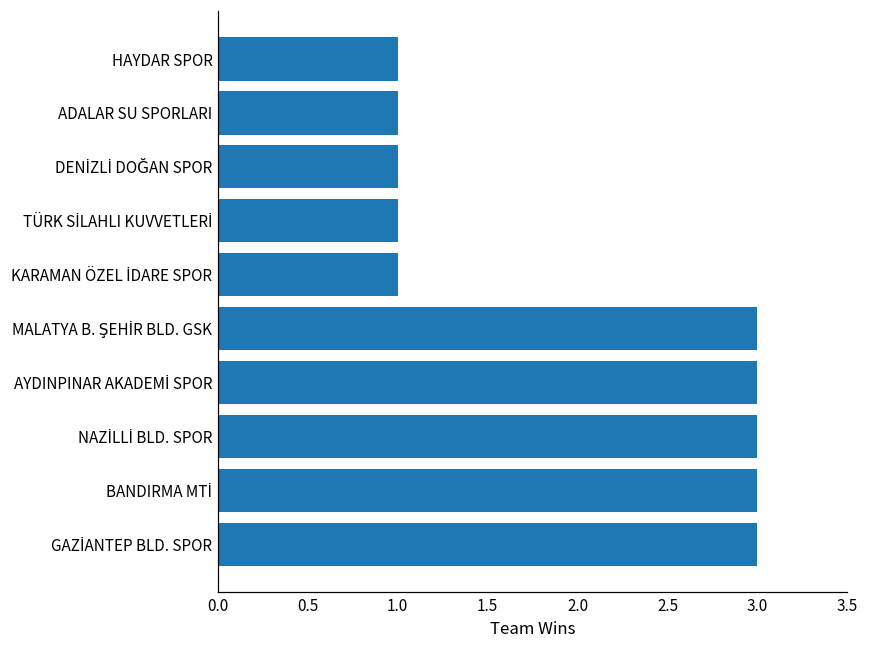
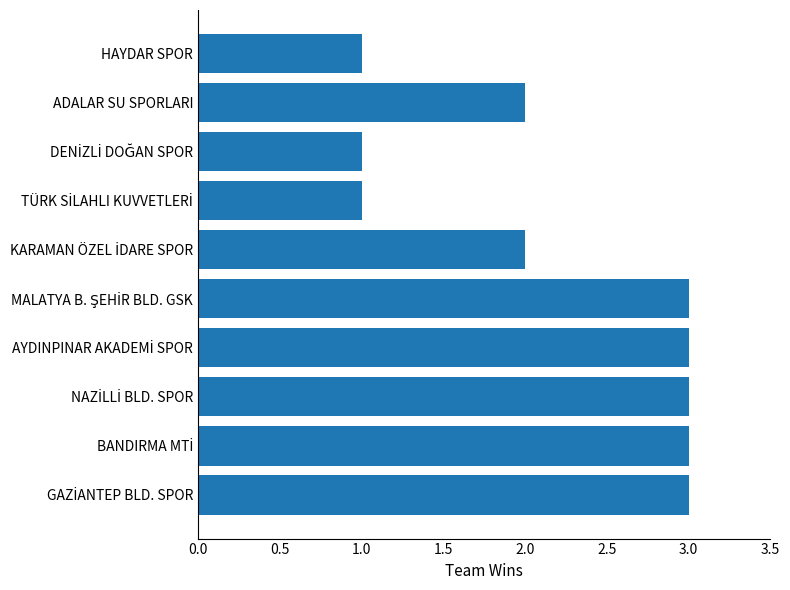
ADALAR SU SPORLARI: 1 -> 2
KARAMAN ÖZEL İDARE SPOR: 1 -> 2
